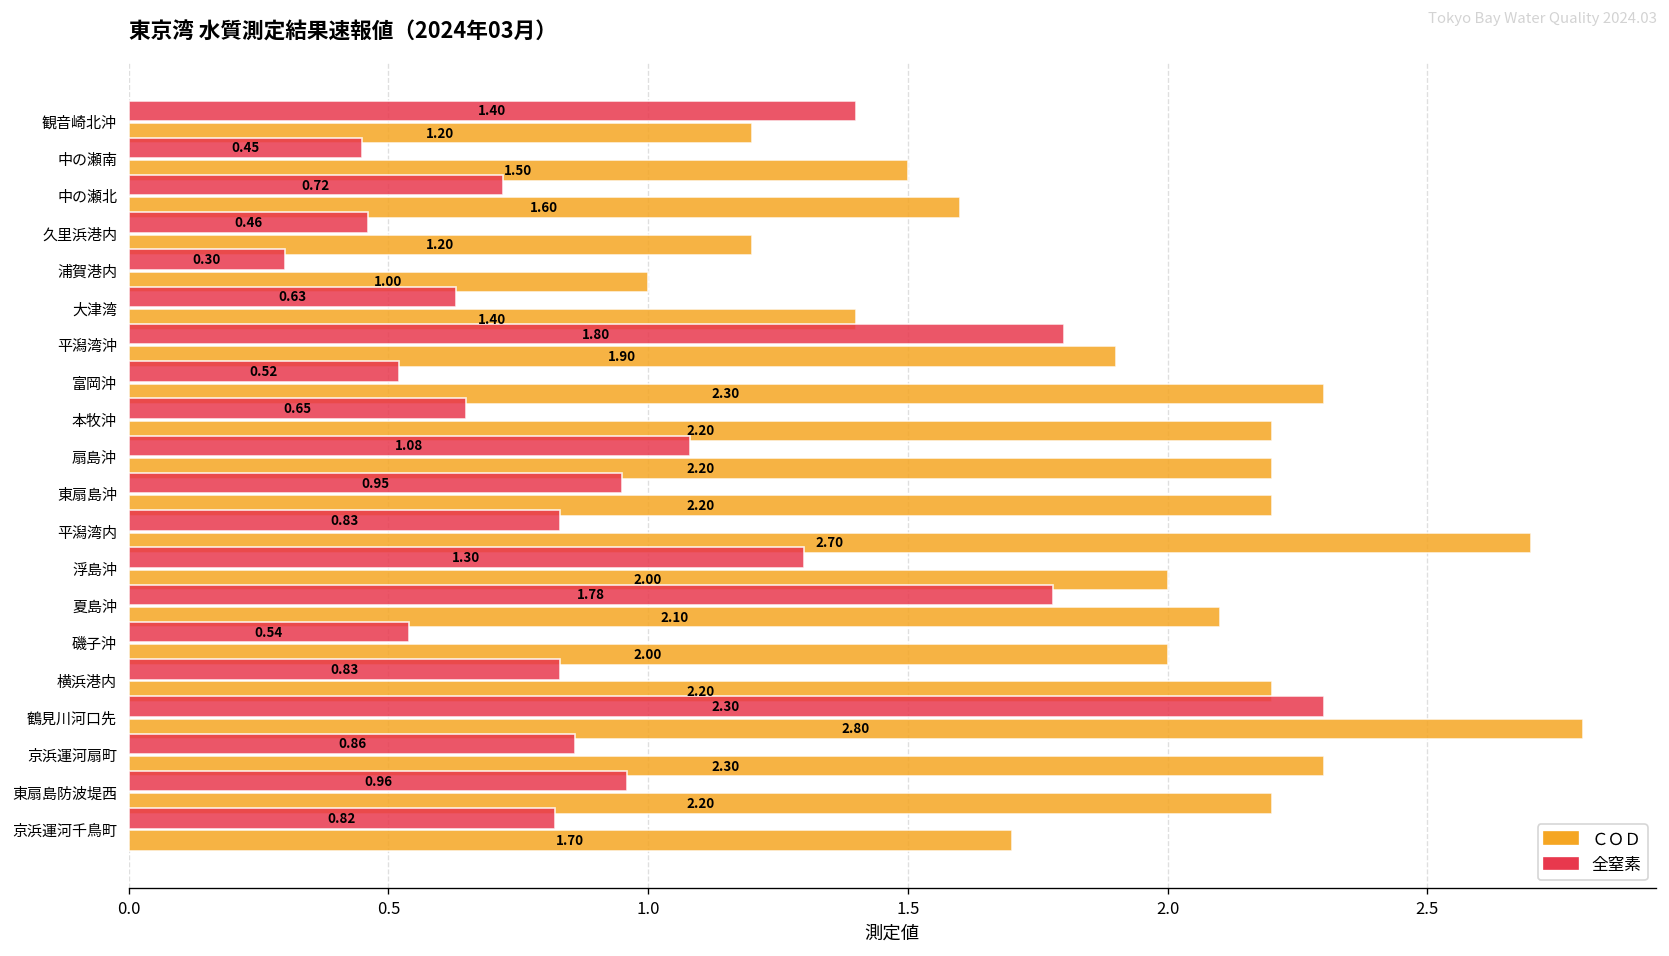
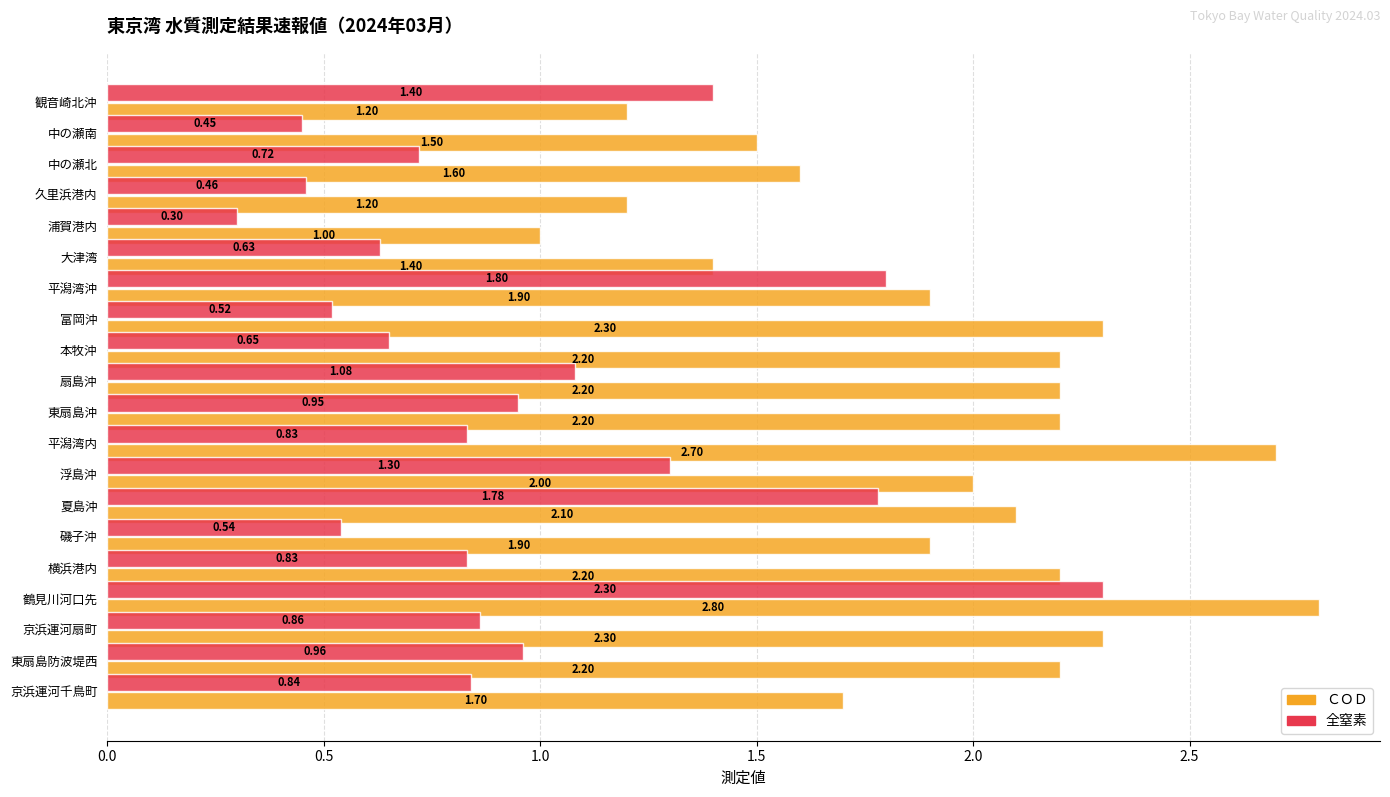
ＣＯＤ, 磯子沖: 2.00 -> 1.90
全窒素, 京浜運河千鳥町: 0.82 -> 0.84
